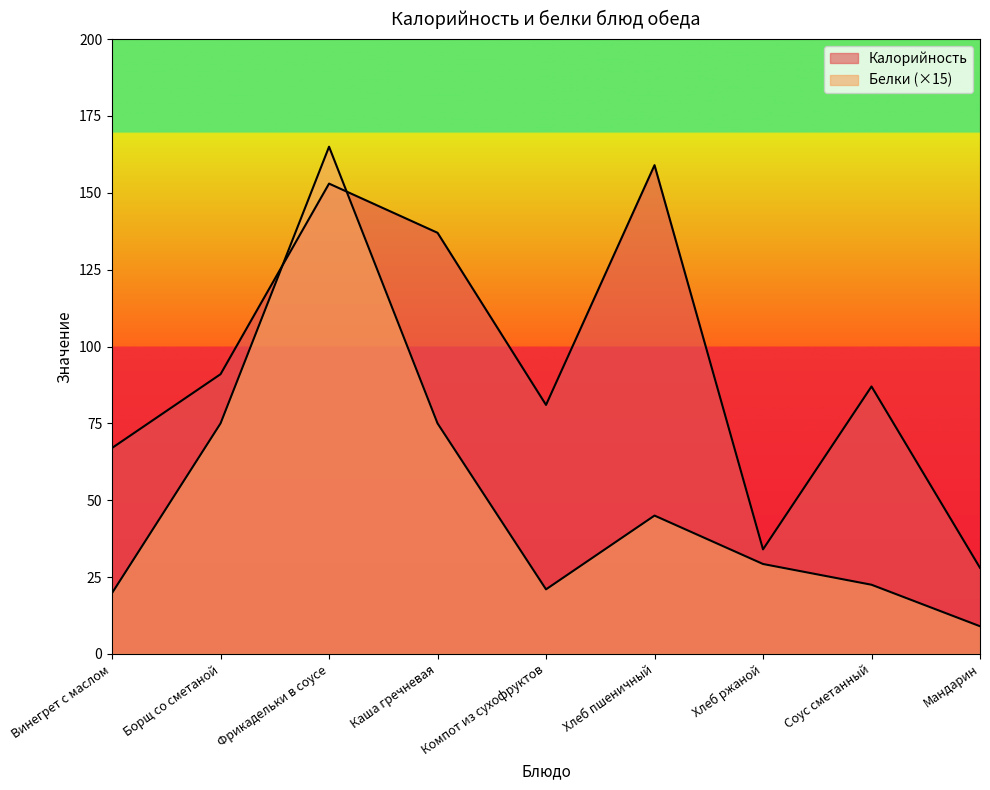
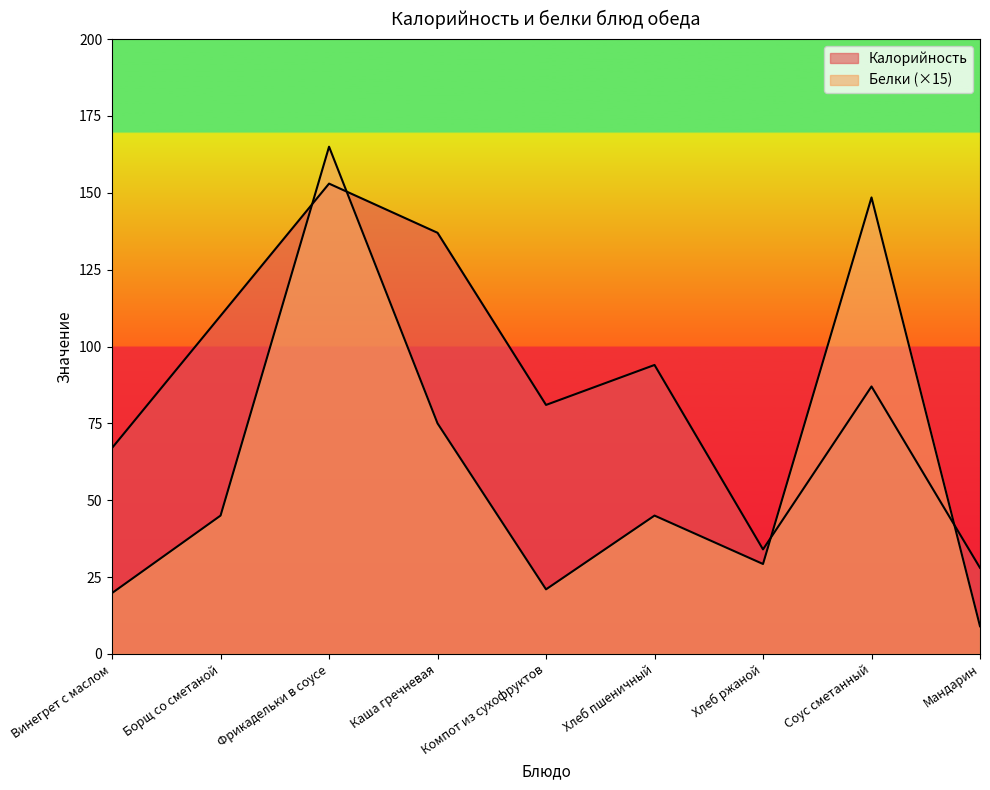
Калорийность, Борщ со сметаной: 91 -> 110
Белки (×15), Борщ со сметаной: 75 -> 45
Калорийность, Хлеб пшеничный: 159 -> 94
Белки (×15), Соус сметанный: 23 -> 149
